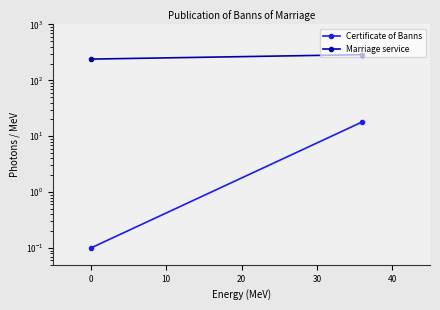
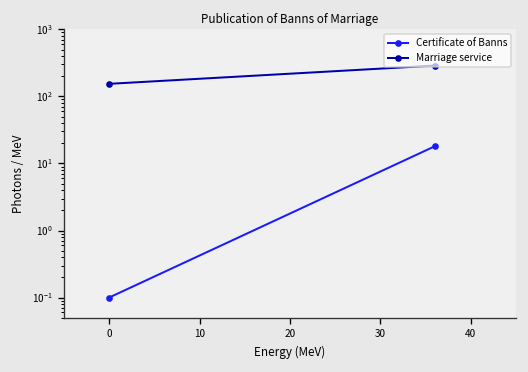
Marriage service, 0: 240 -> 150
